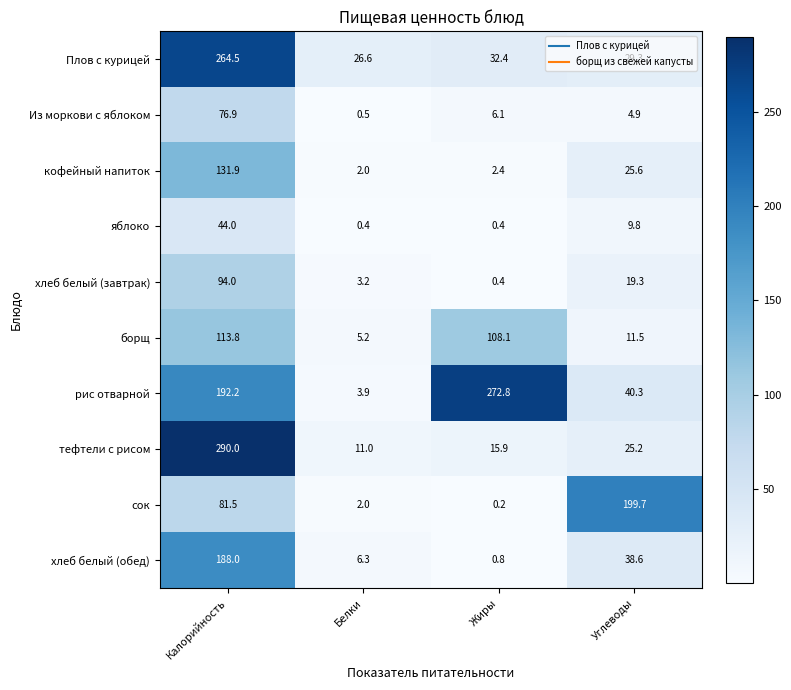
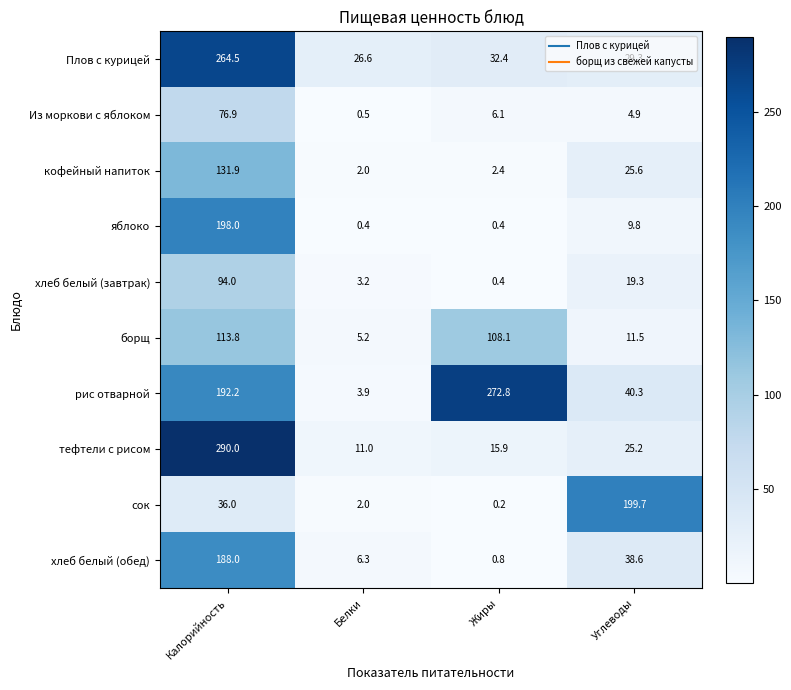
яблоко, Калорийность: 44.0 -> 198.0
сок, Калорийность: 81.5 -> 36.0
